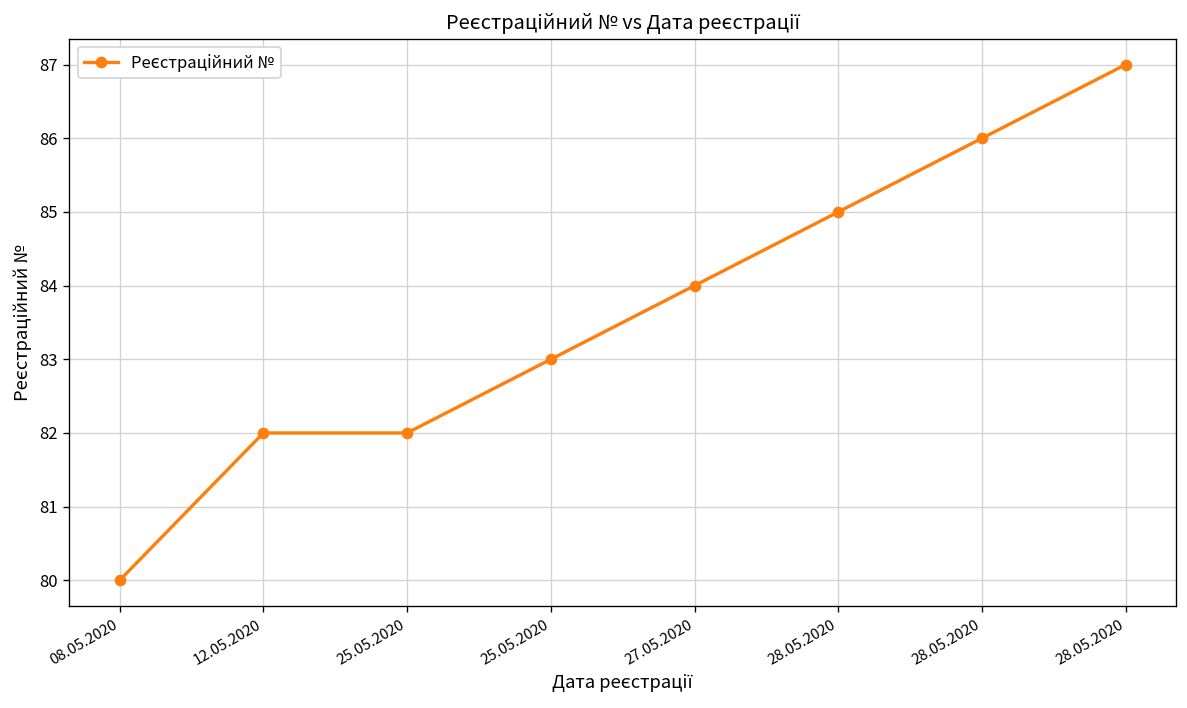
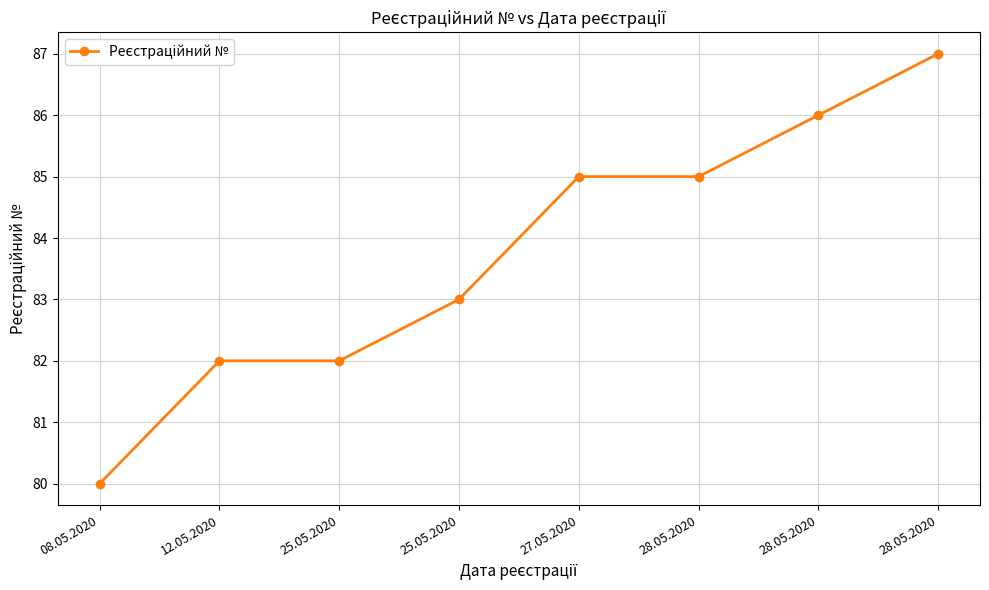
27.05.2020: 84 -> 85
